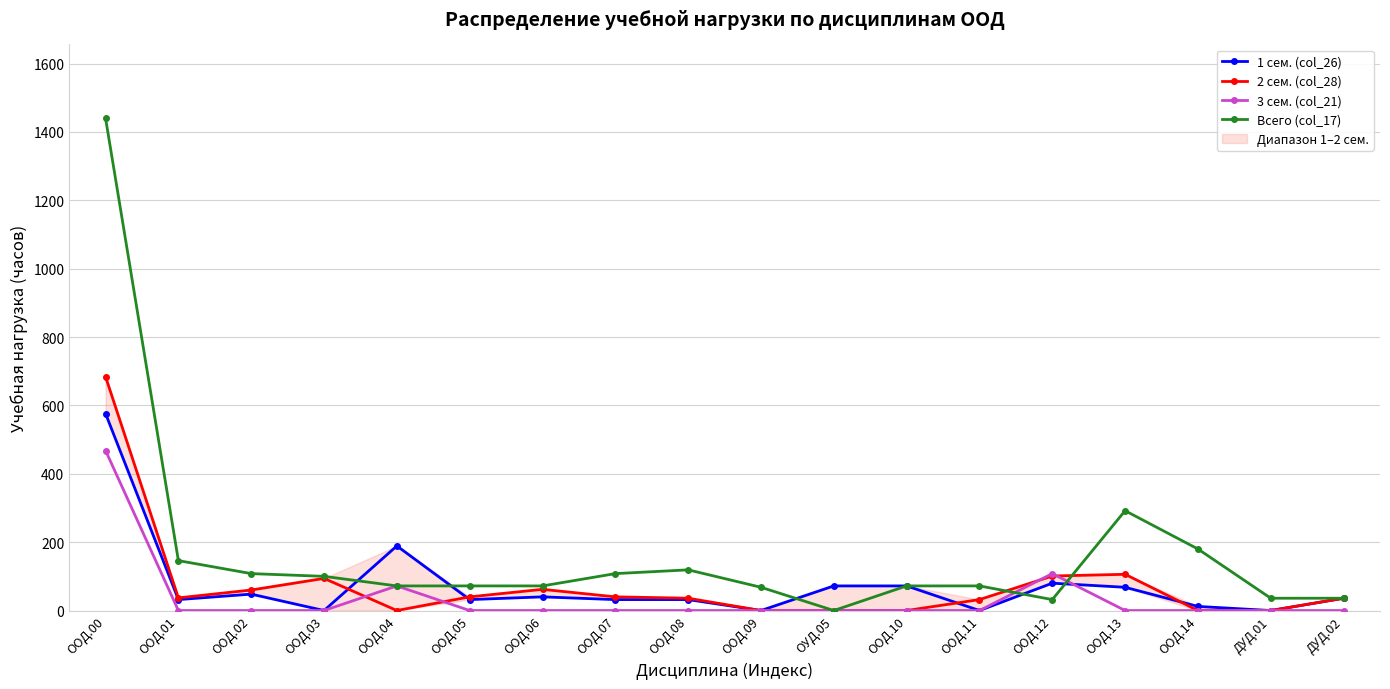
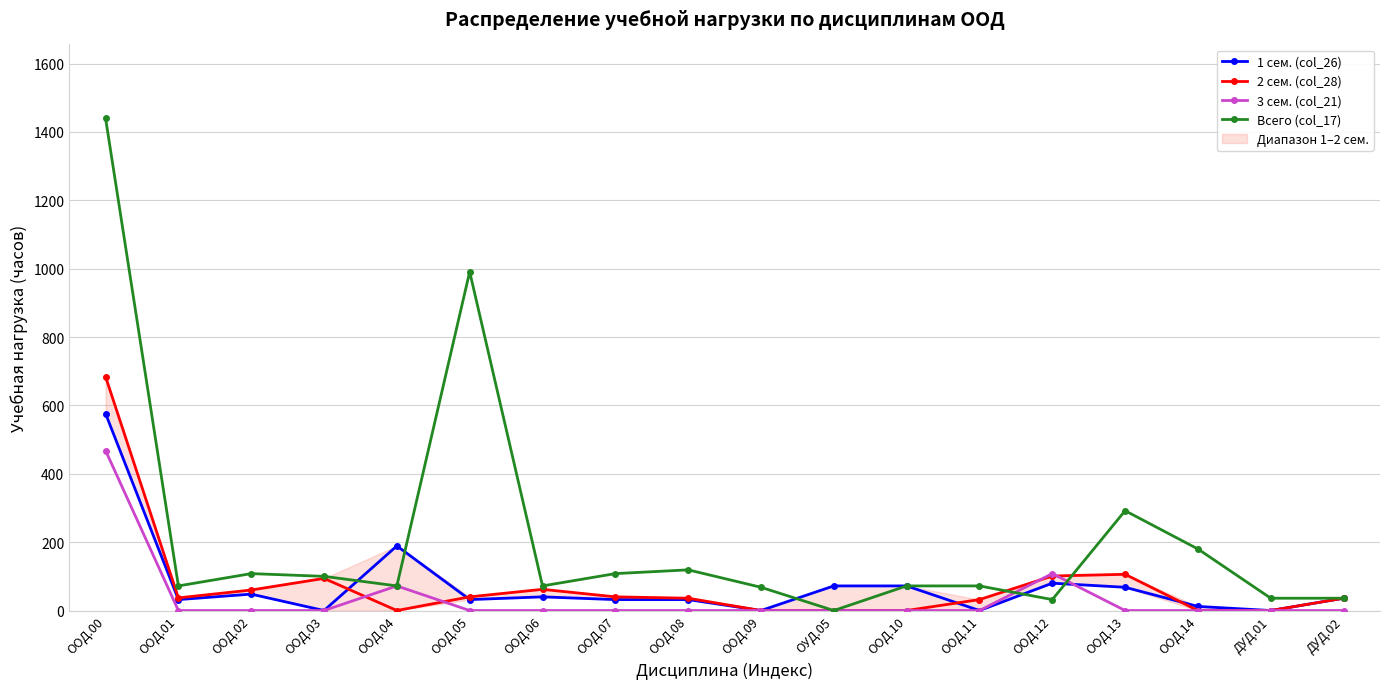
Всего (col_17), ООД.01: 150 -> 70
Всего (col_17), ООД.05: 70 -> 990
